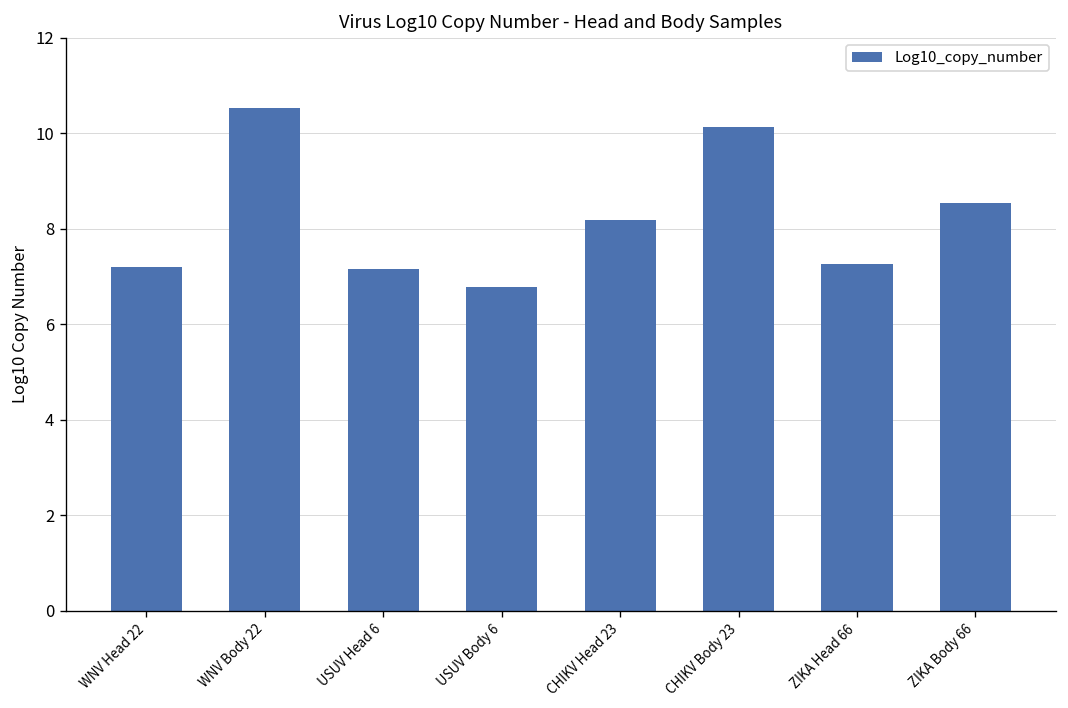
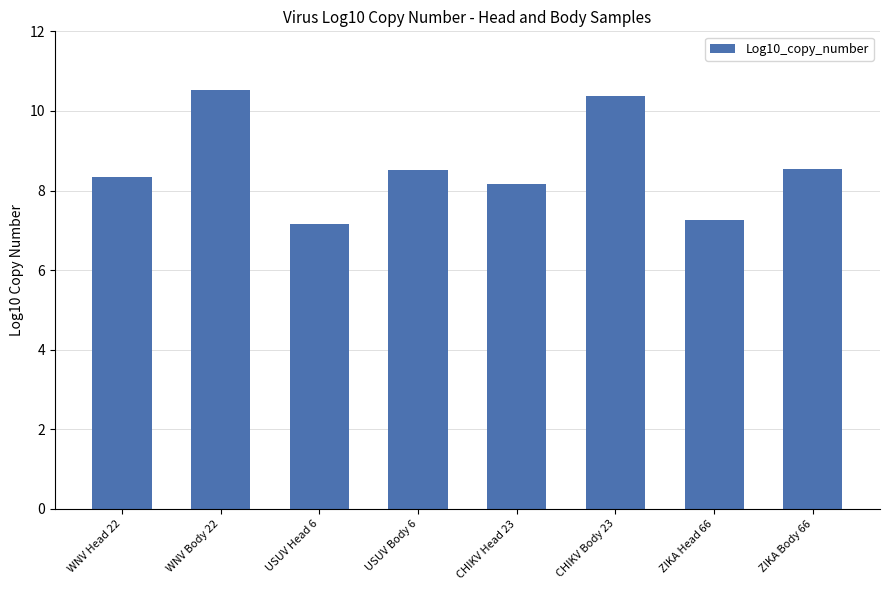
WNV Head 22: 7.2 -> 8.3
USUV Body 6: 6.8 -> 8.5
CHIKV Body 23: 10.1 -> 10.4
